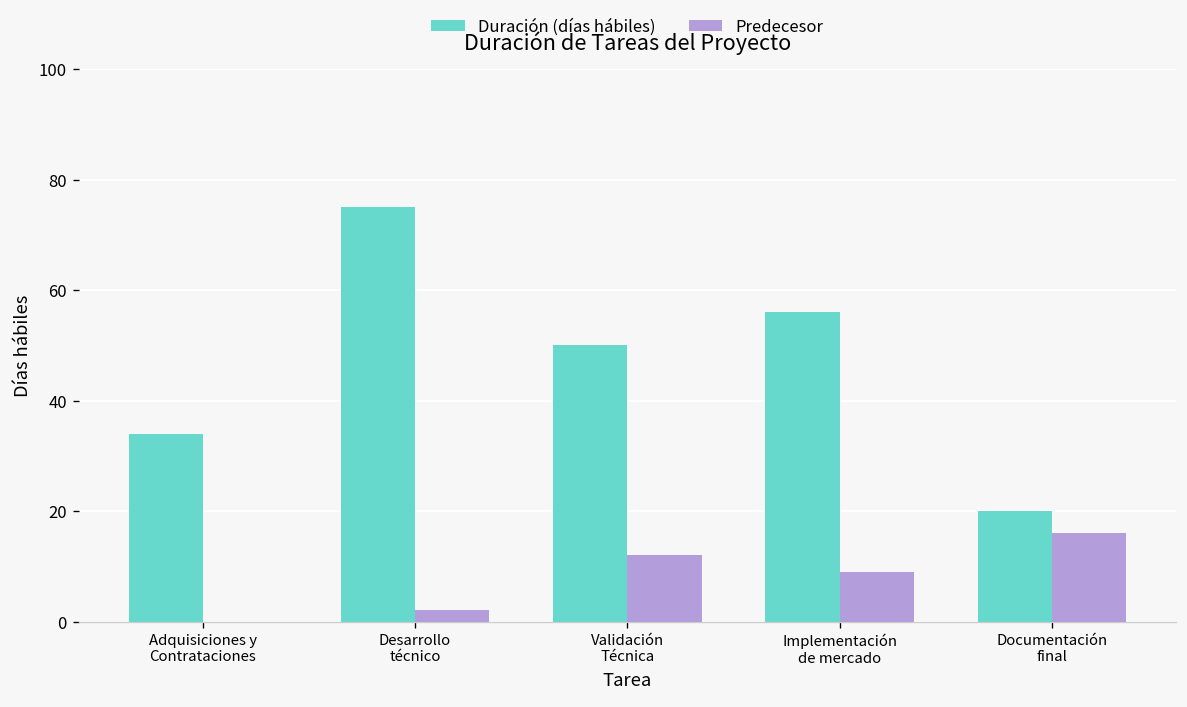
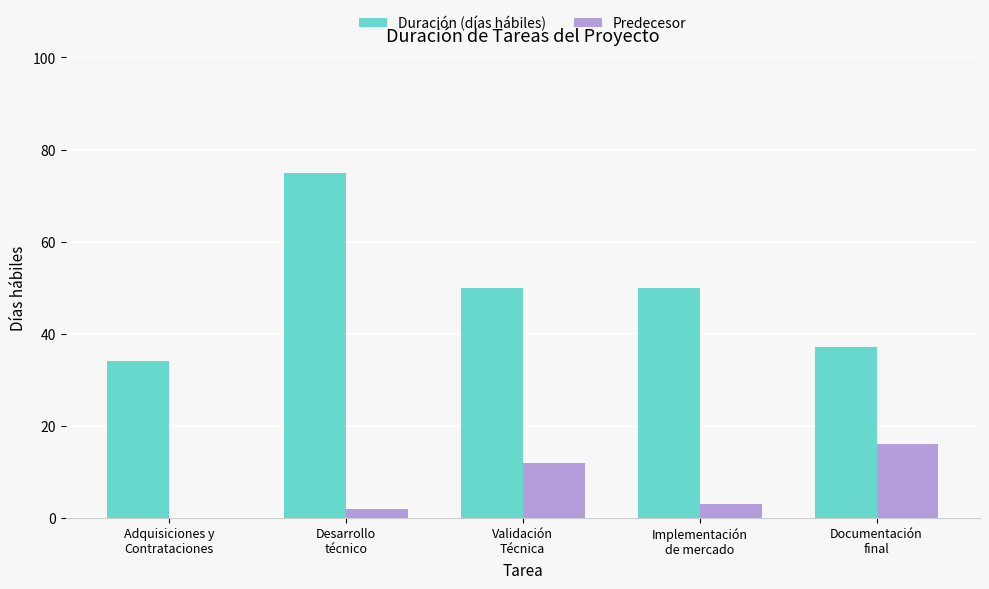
Duración (días hábiles), Implementación de mercado: 56 -> 50
Predecesor, Implementación de mercado: 9 -> 3
Duración (días hábiles), Documentación final: 20 -> 37
